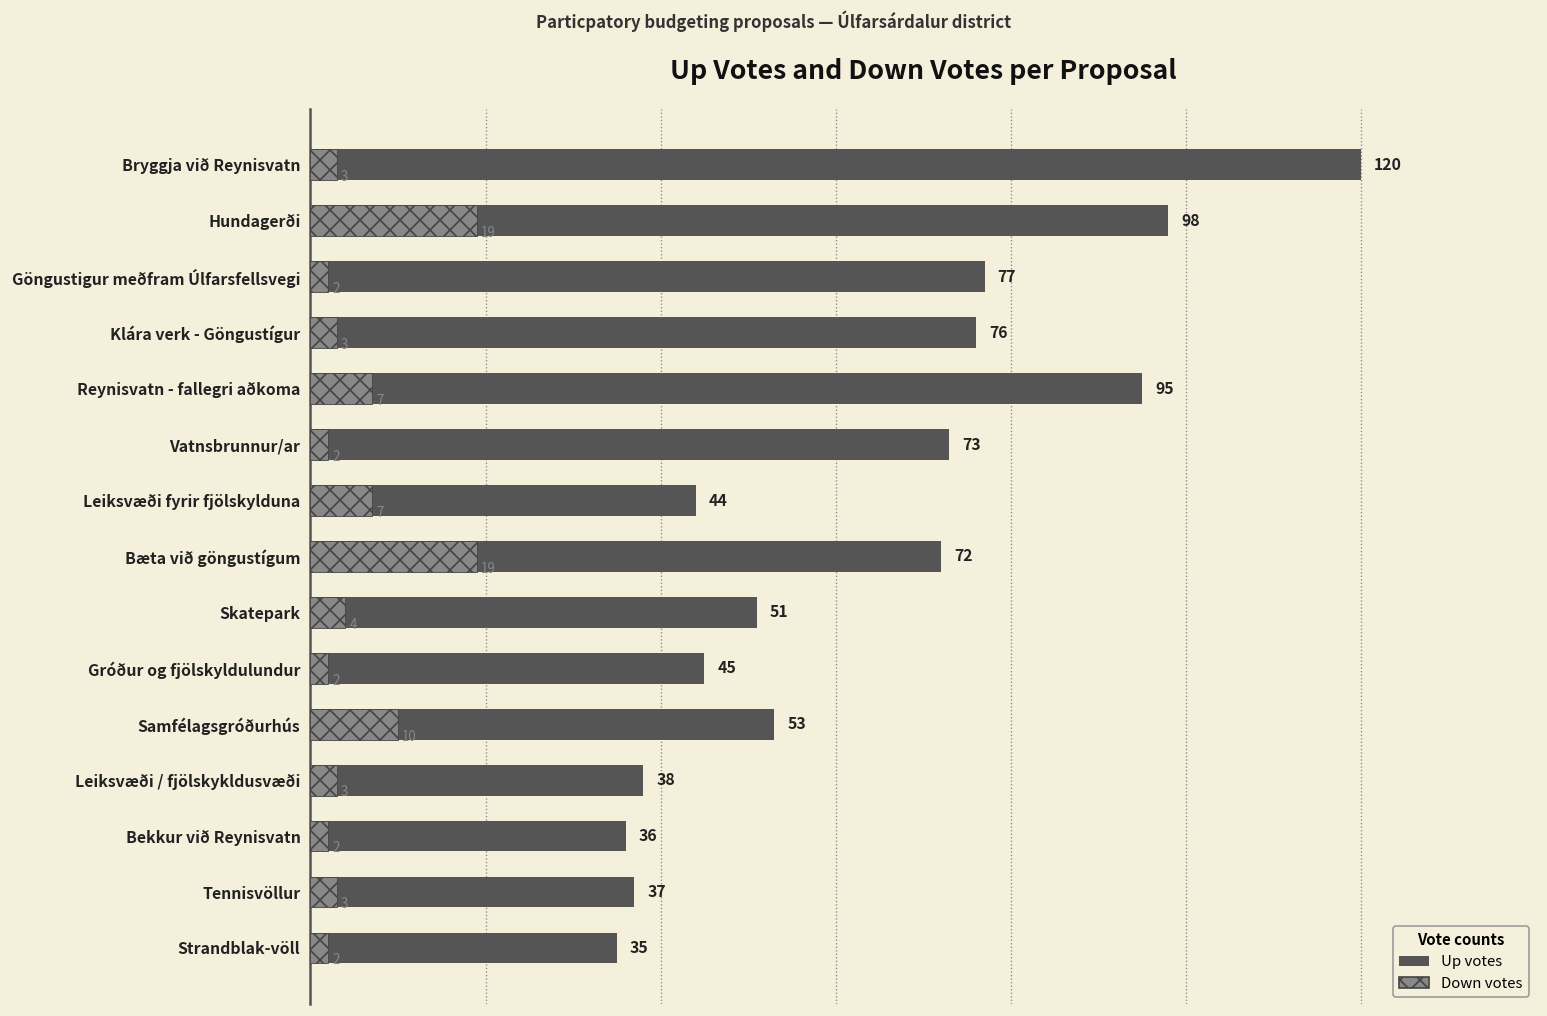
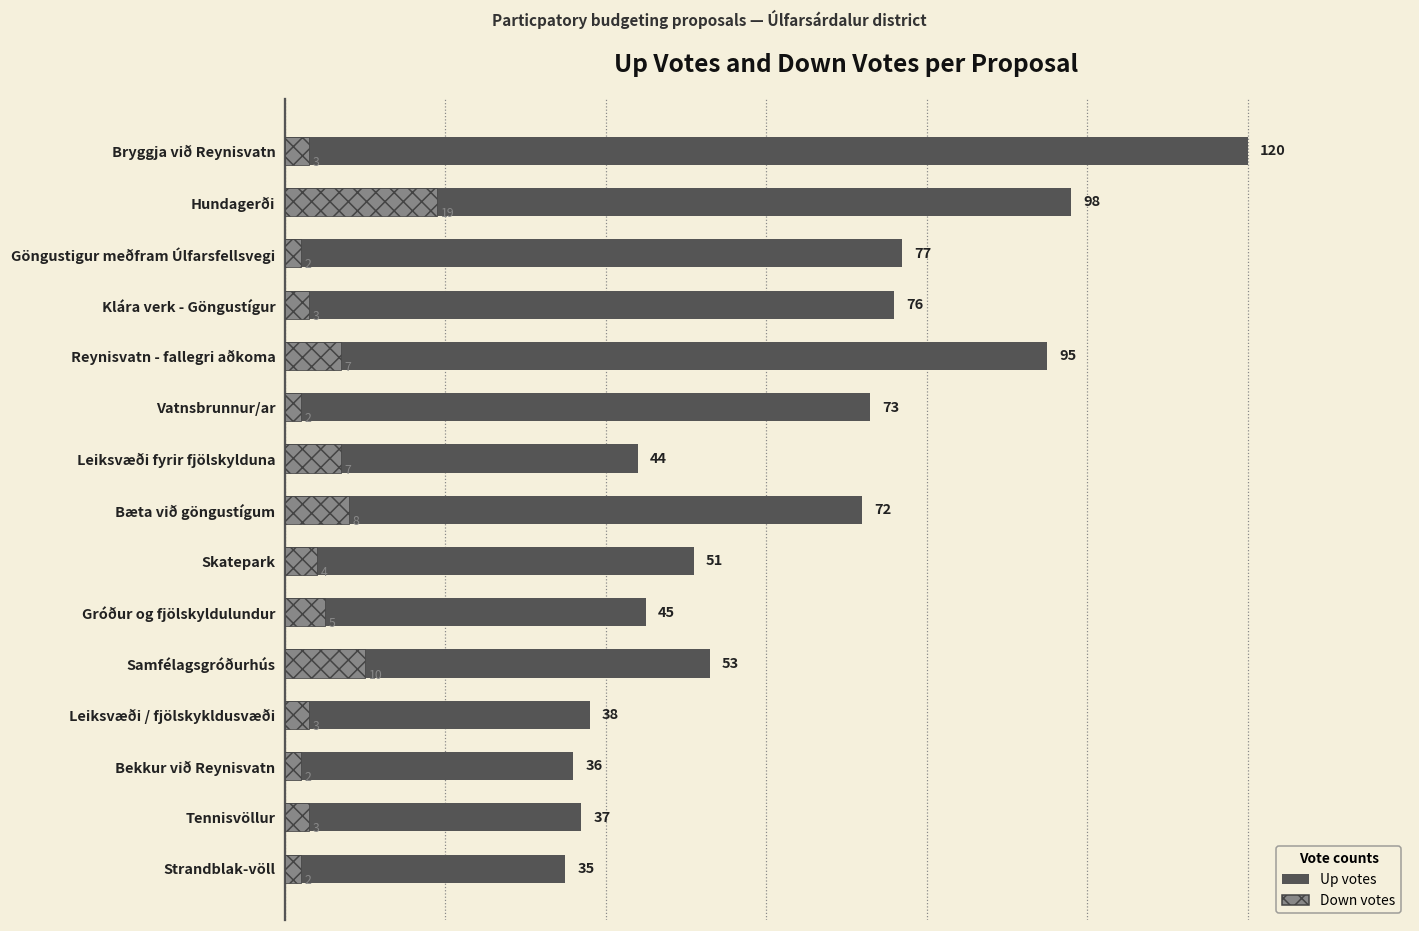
Down votes, Bæta við göngustígum: 19 -> 8
Down votes, Gróður og fjölskyldulundur: 2 -> 5
